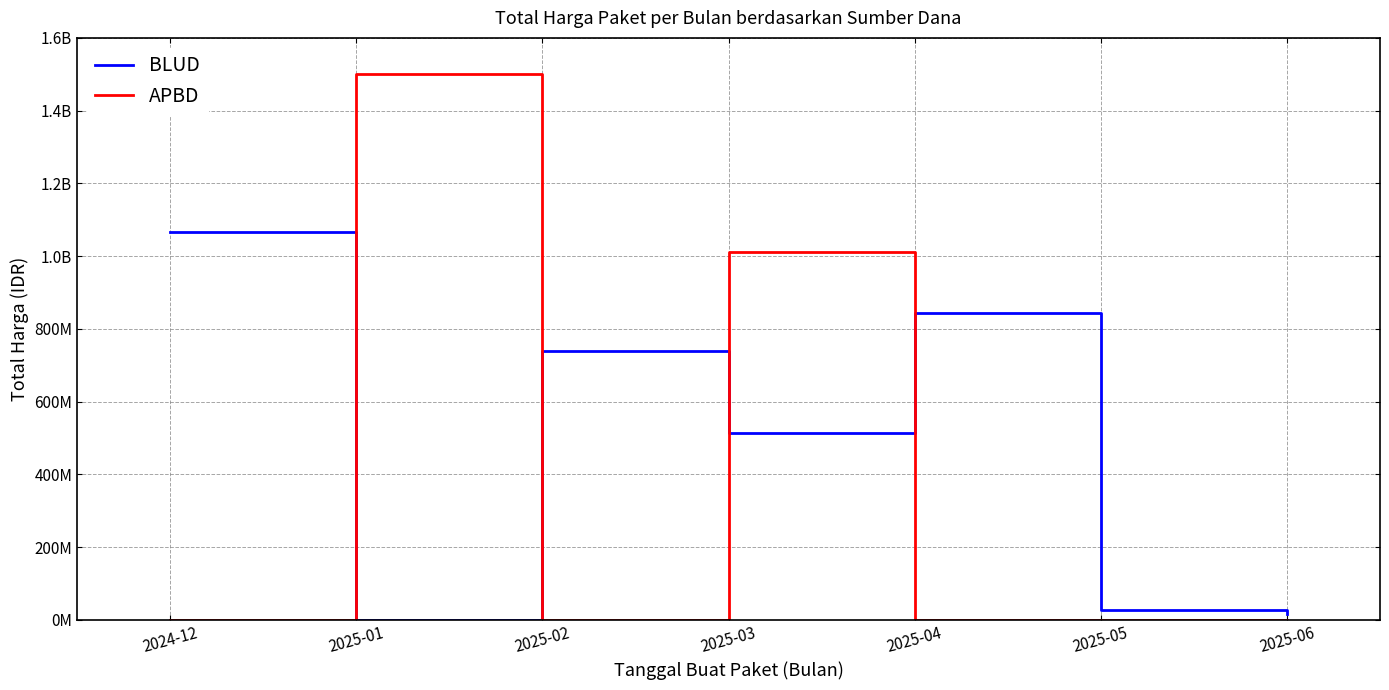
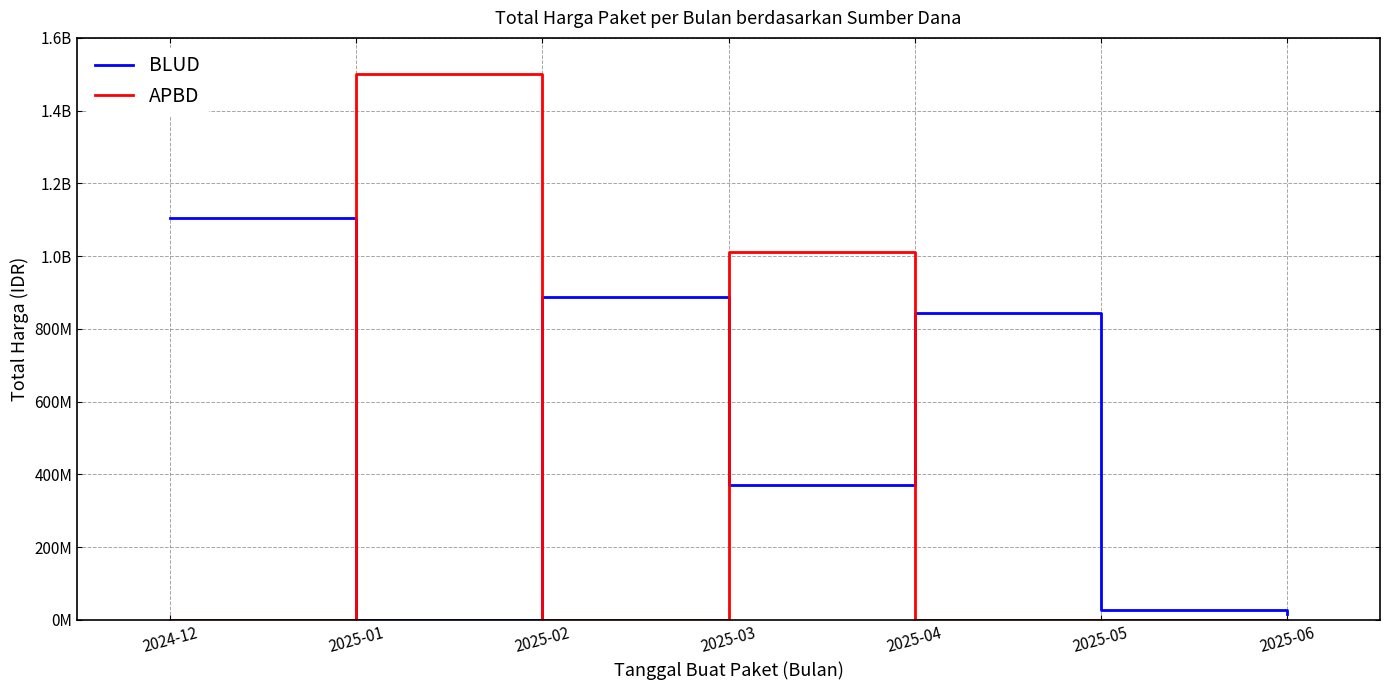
BLUD, 2024-12: 1070000000 -> 1110000000
BLUD, 2025-02: 740000000 -> 890000000
BLUD, 2025-03: 510000000 -> 370000000
